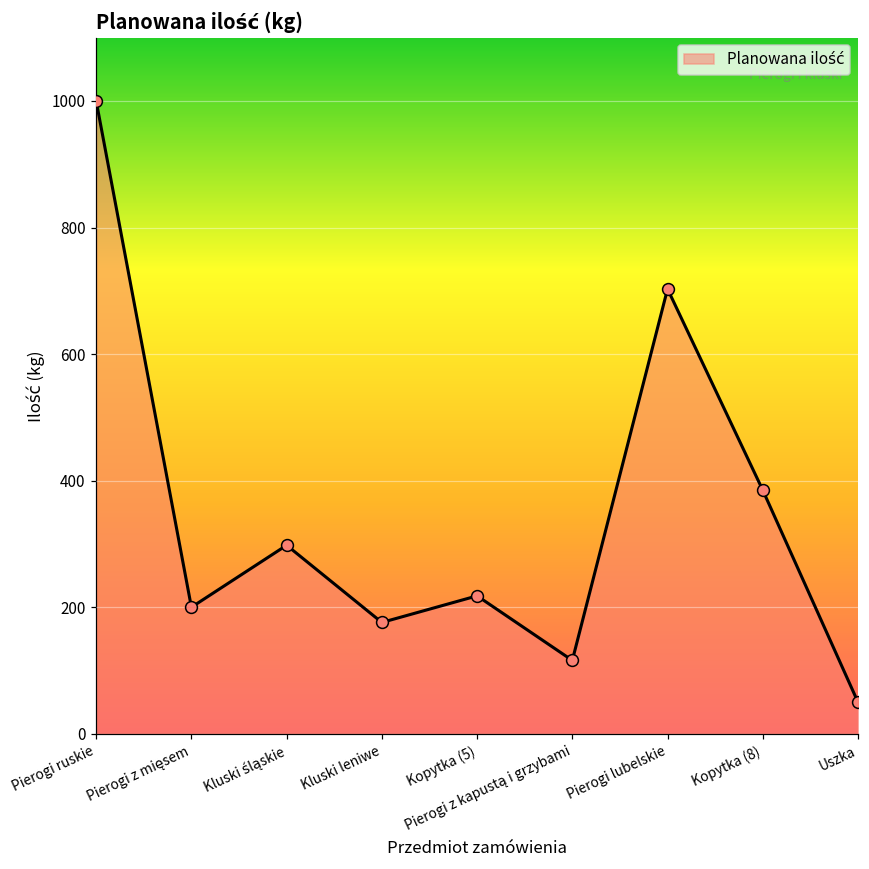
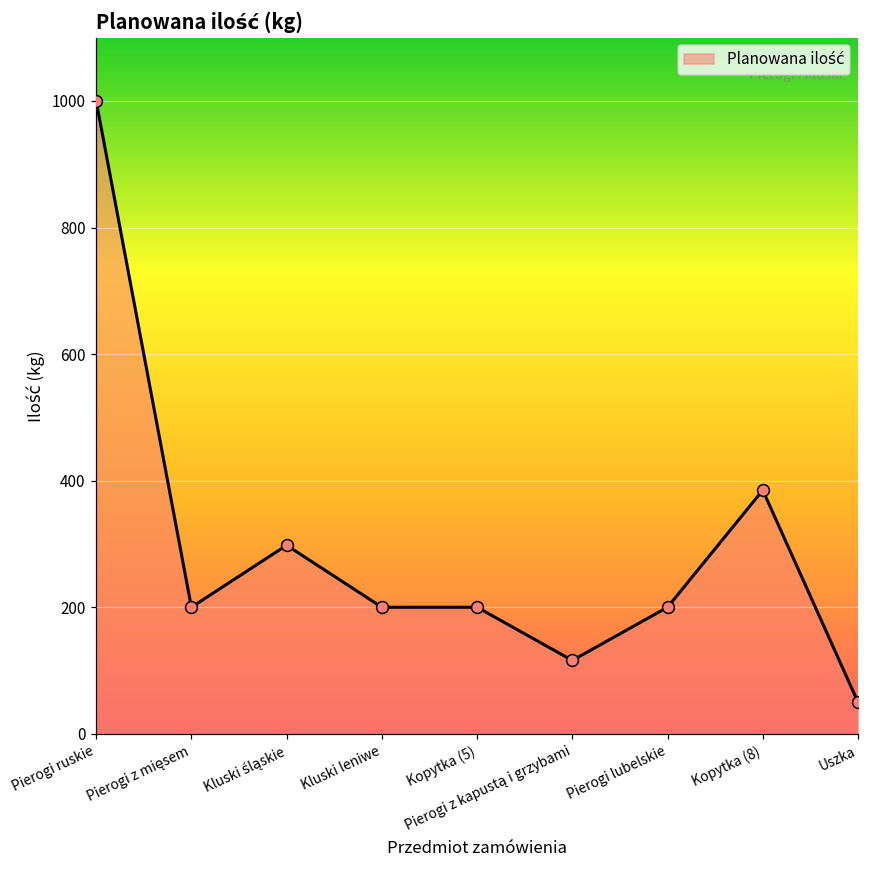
Kluski leniwe: 180 -> 200
Kopytka (5): 220 -> 200
Pierogi lubelskie: 700 -> 200
